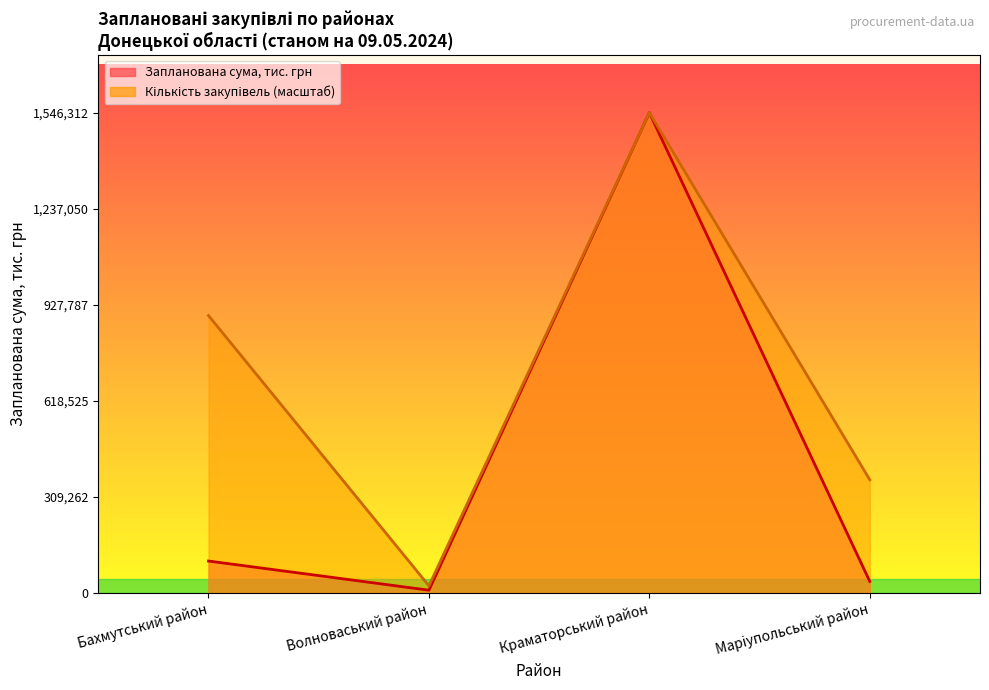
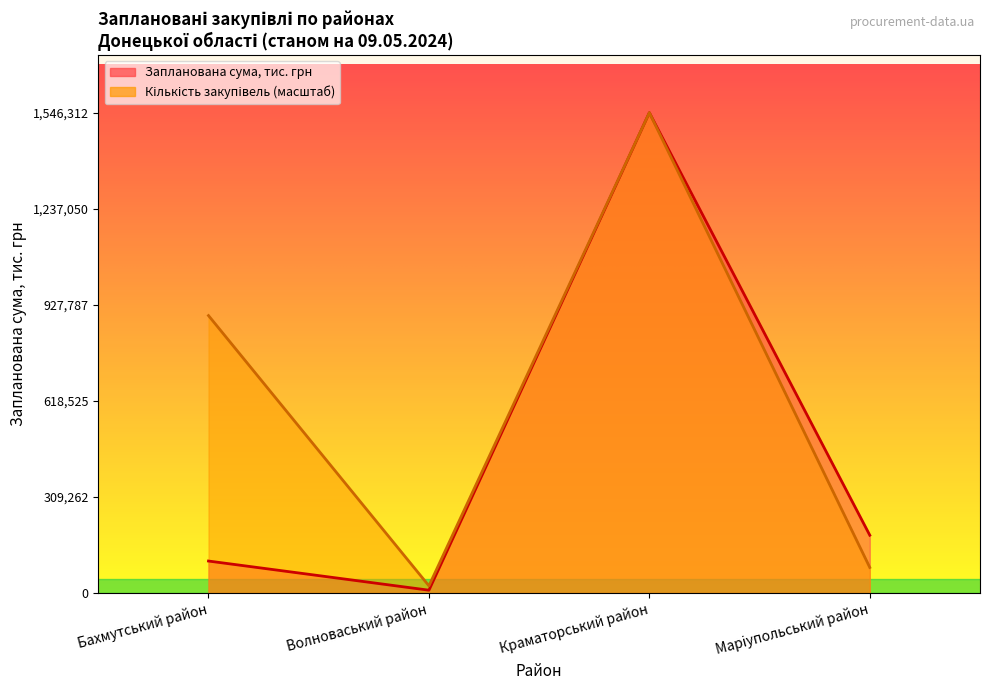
Запланована сума, тис. грн, Маріупольський район: 40,000 -> 190,000
Кількість закупівель (масштаб), Маріупольський район: 360,000 -> 80,000
